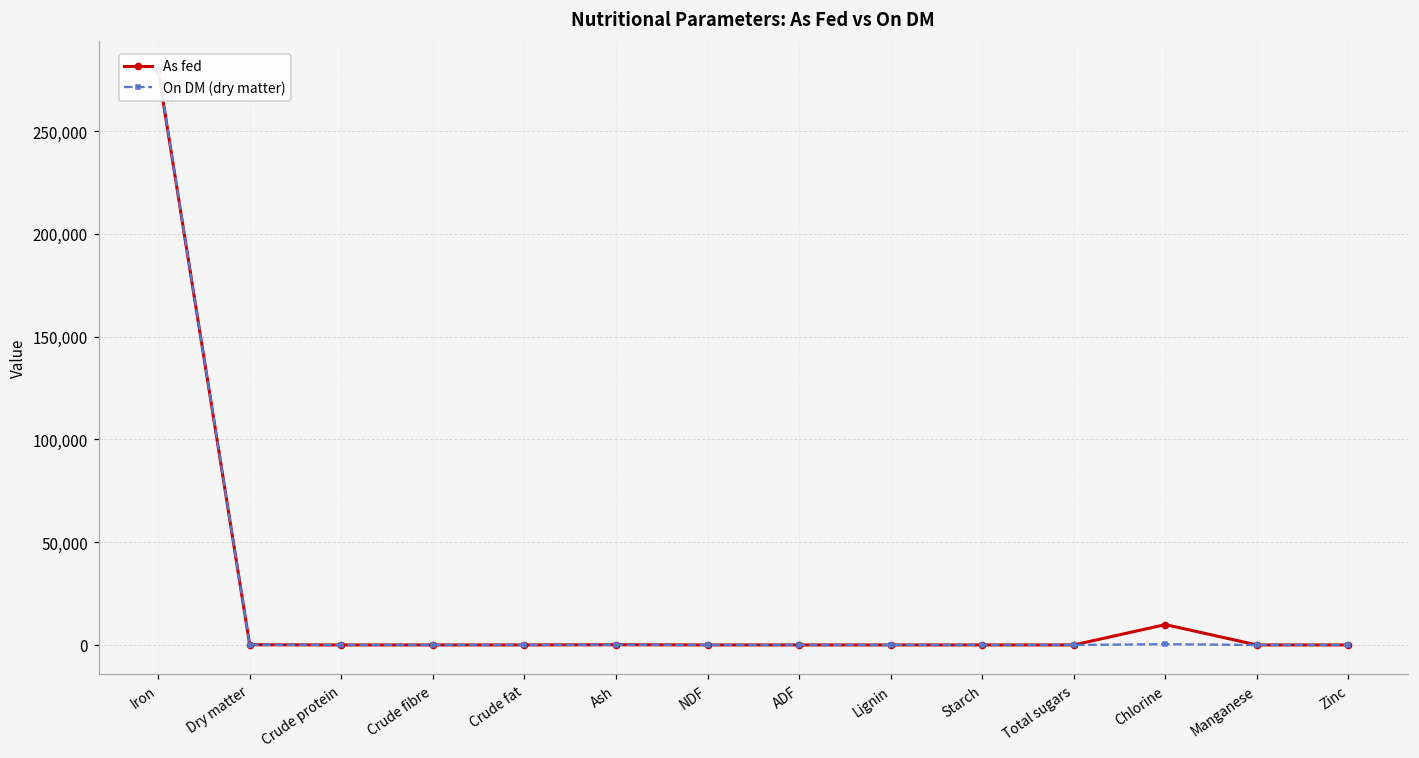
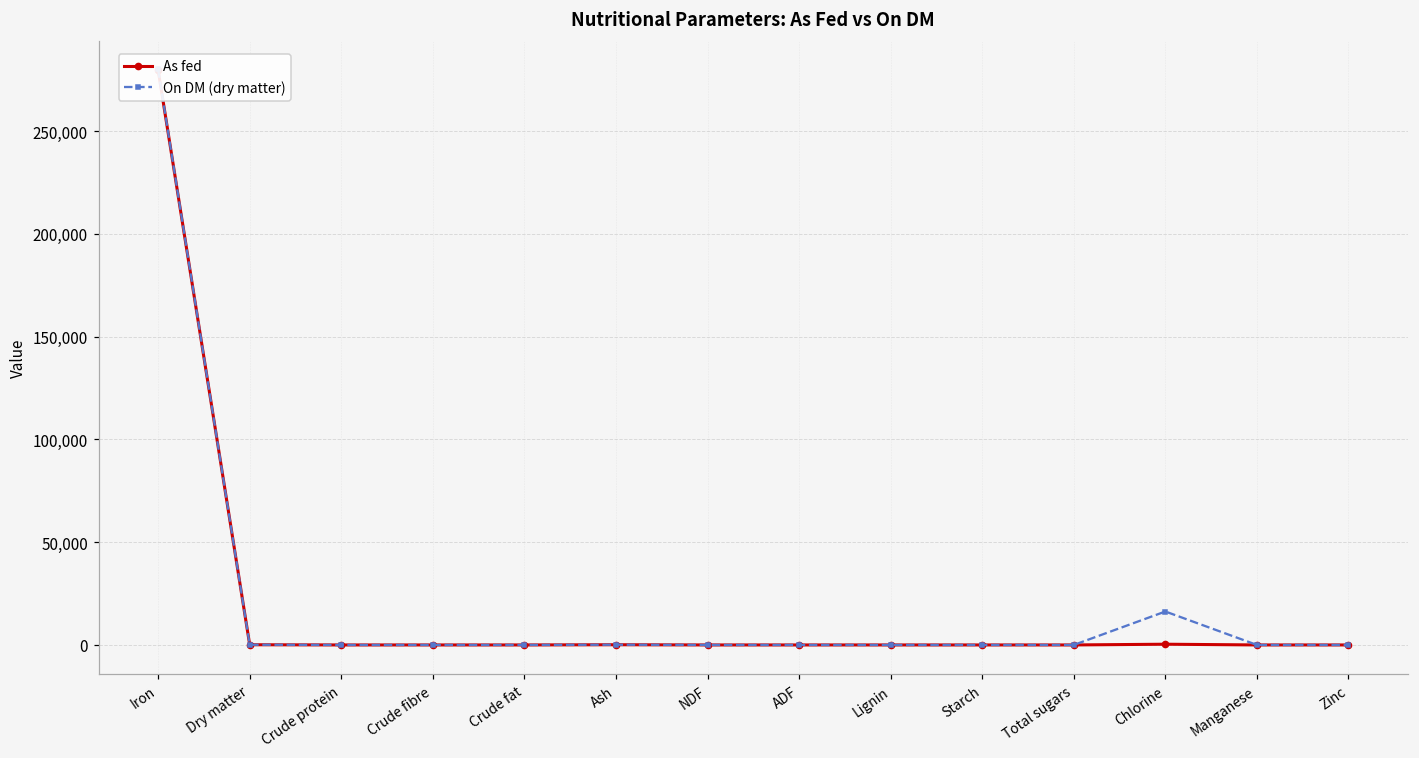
As fed, Chlorine: 10,000 -> 0
On DM (dry matter), Chlorine: 0 -> 16,000
